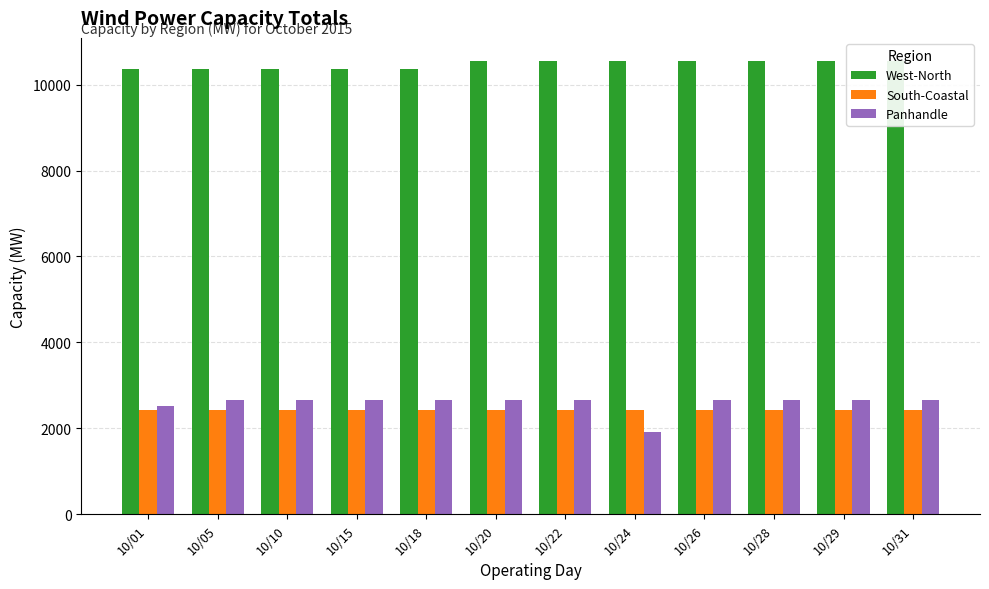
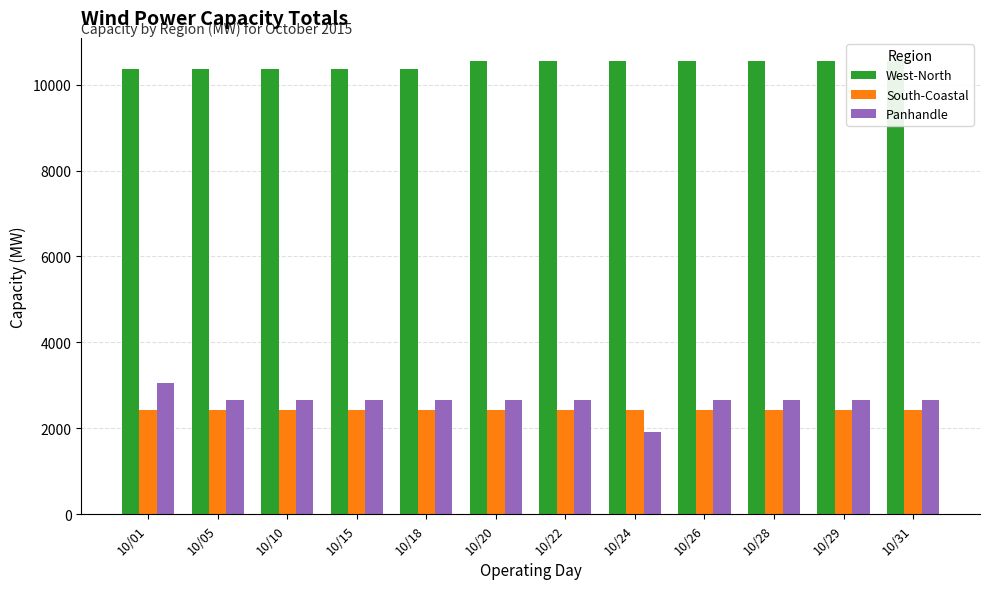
Panhandle, 10/01: 2500 -> 3100
